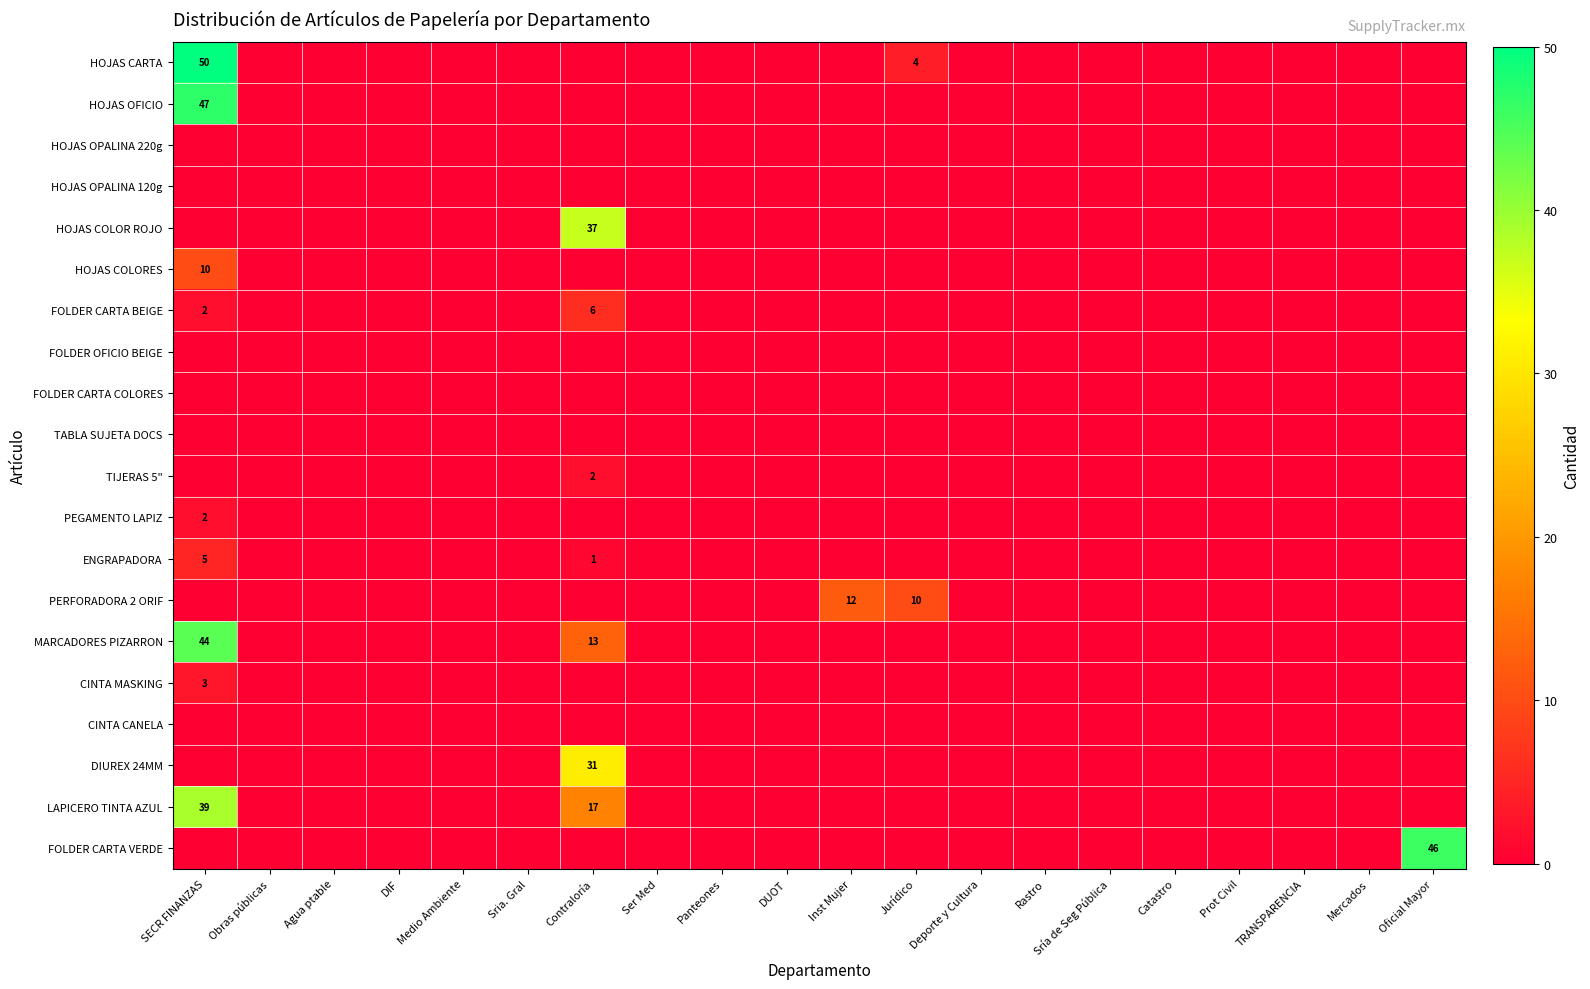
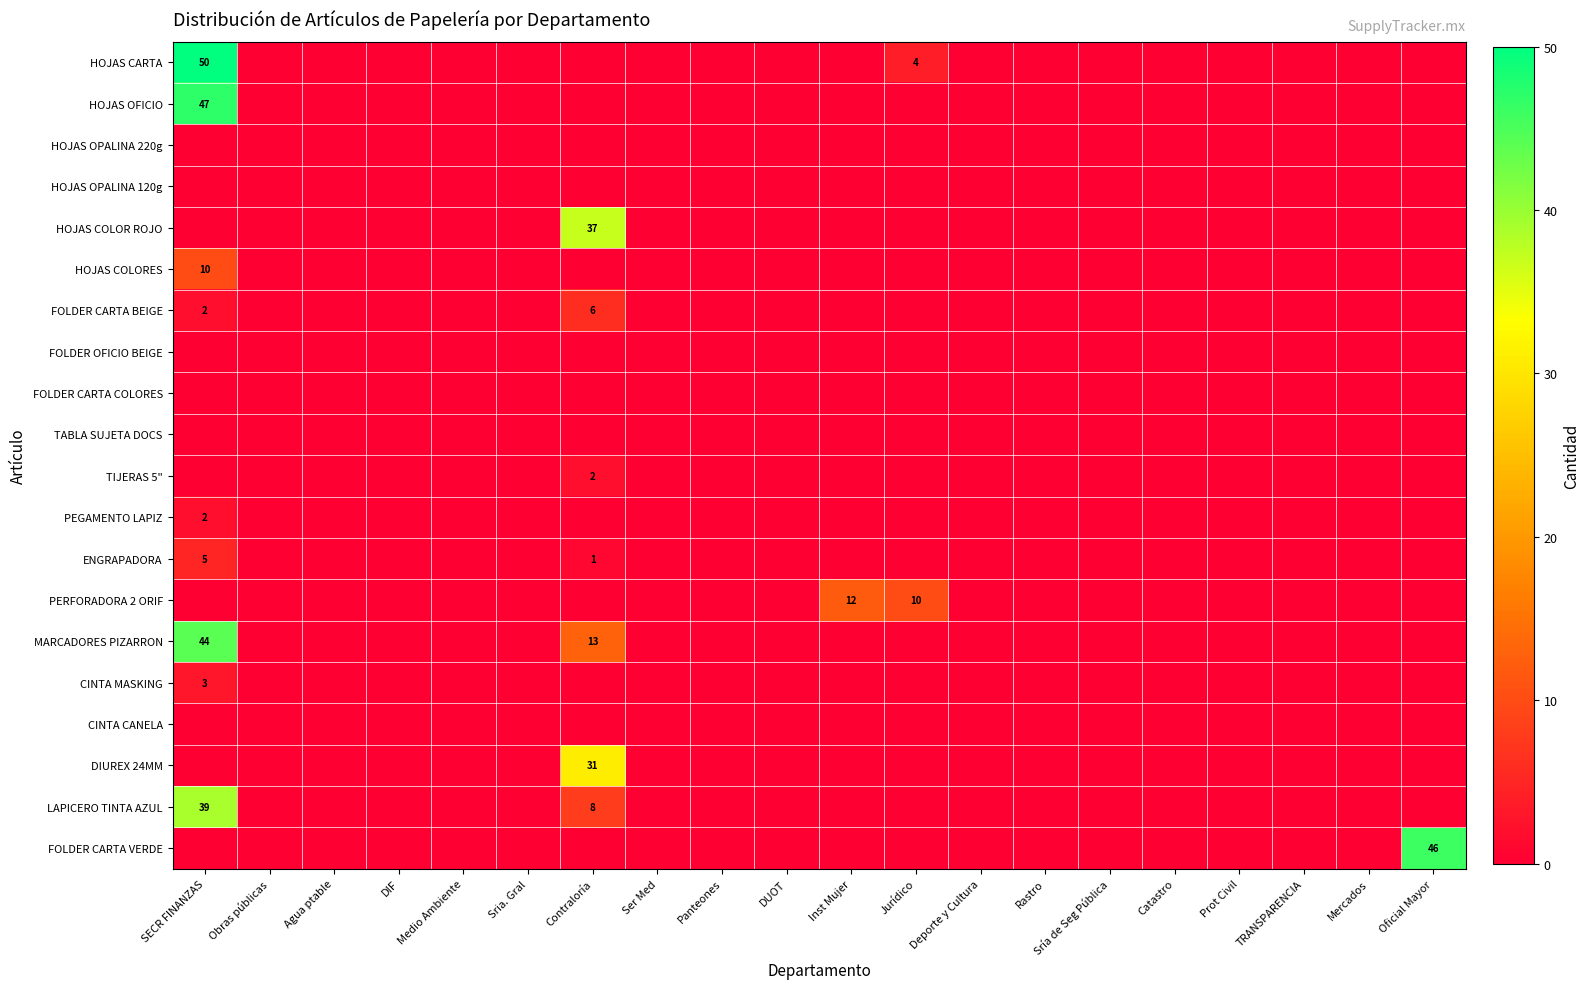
LAPICERO TINTA AZUL, Contraloría: 17 -> 8
